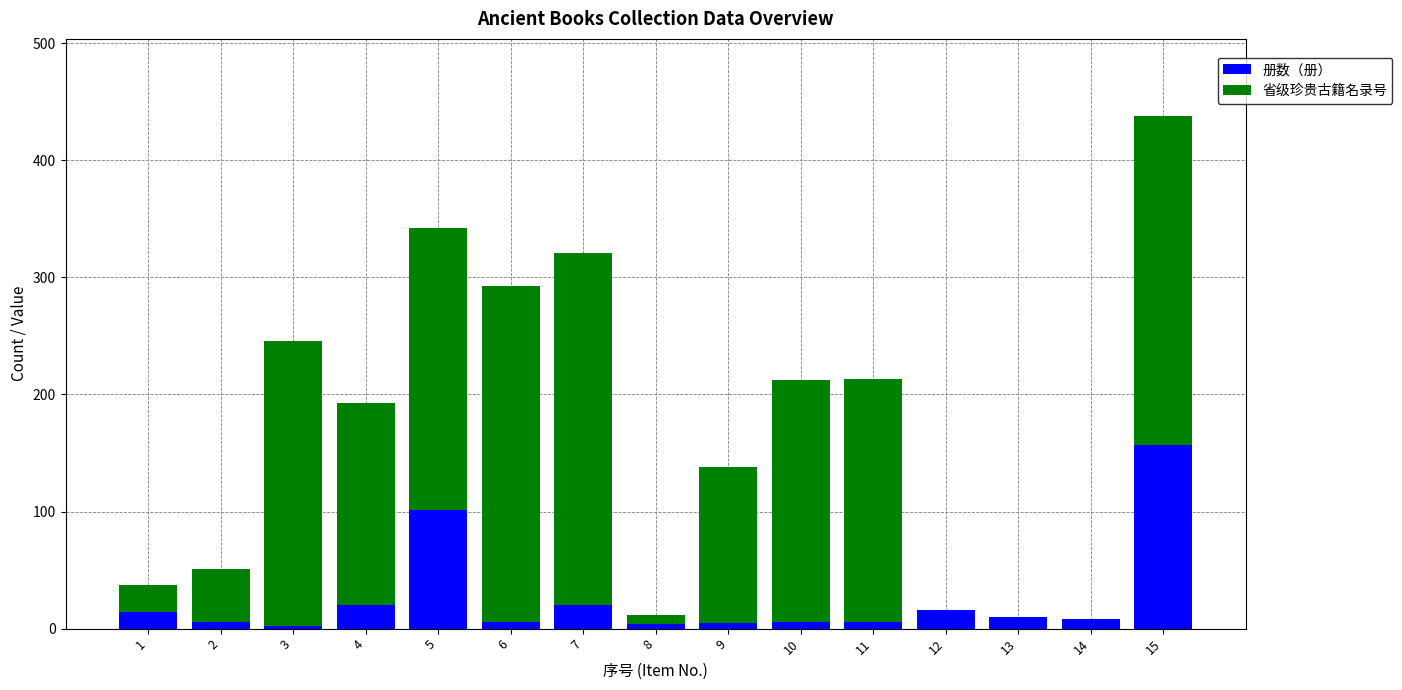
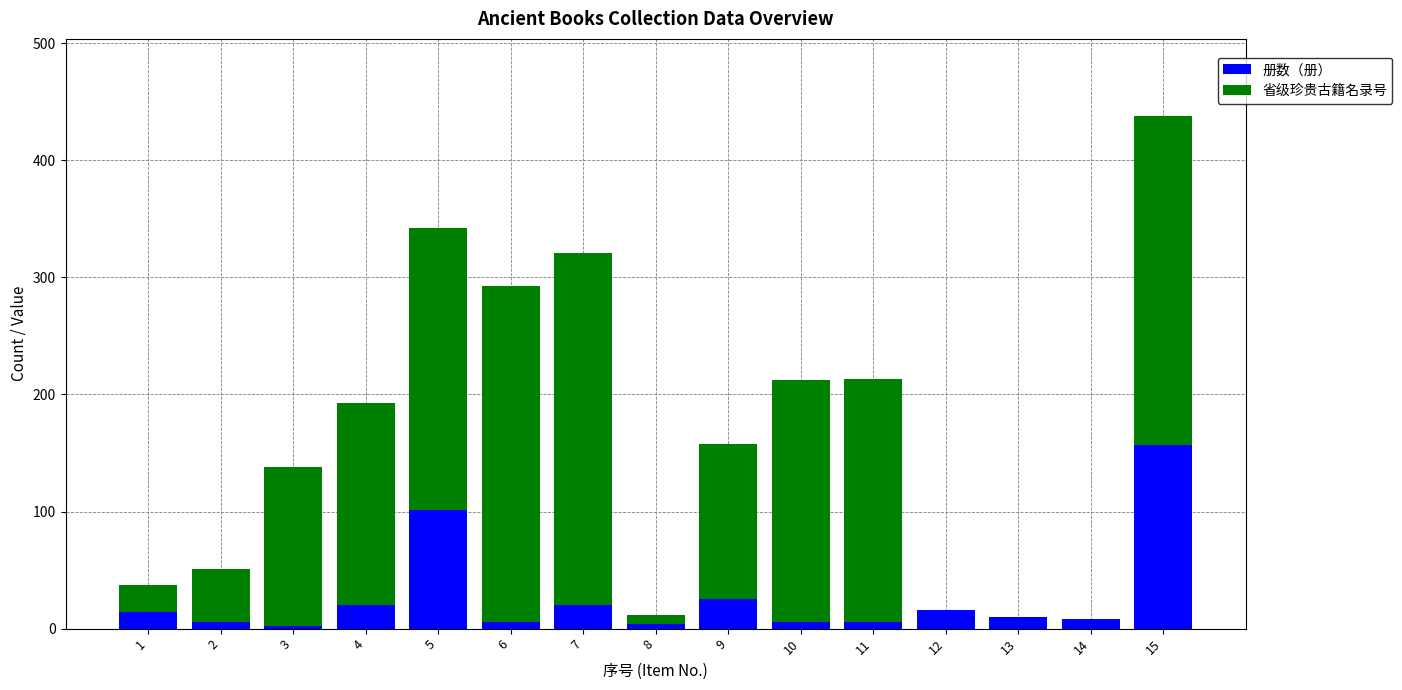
省级珍贵古籍名录号, 3: 244 -> 136
册数（册）, 9: 5 -> 25
